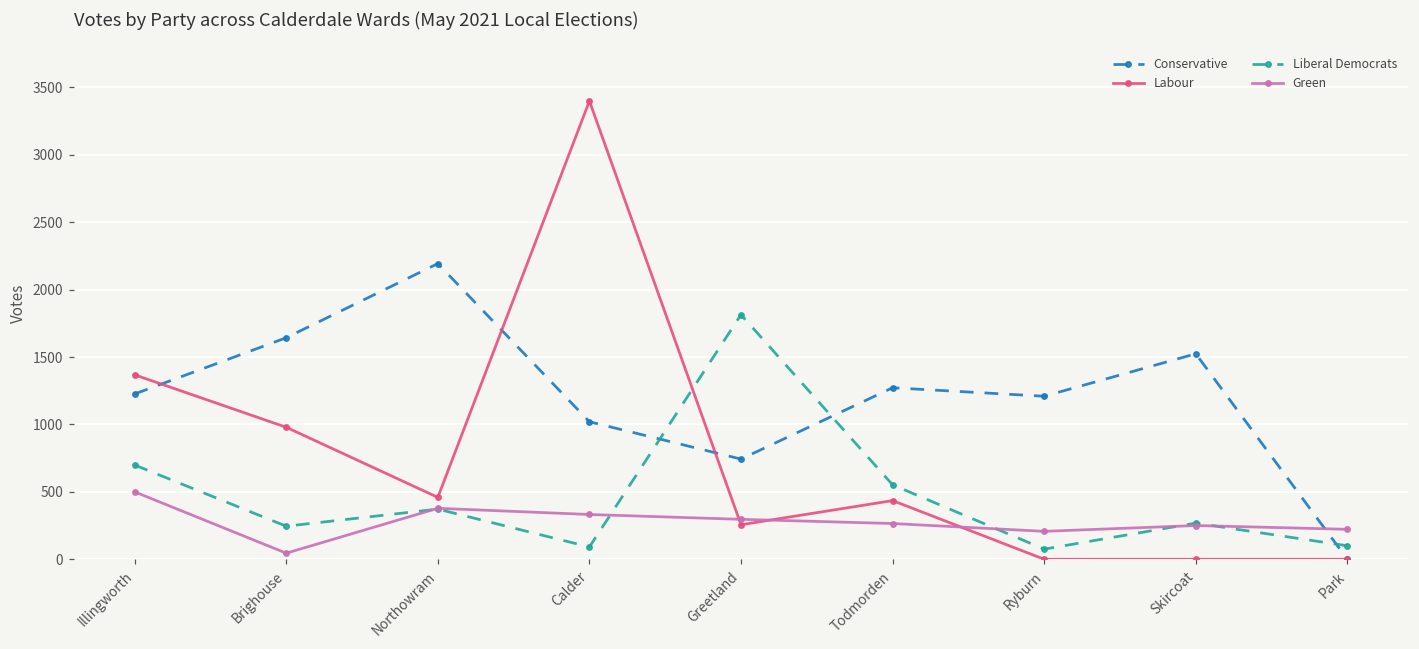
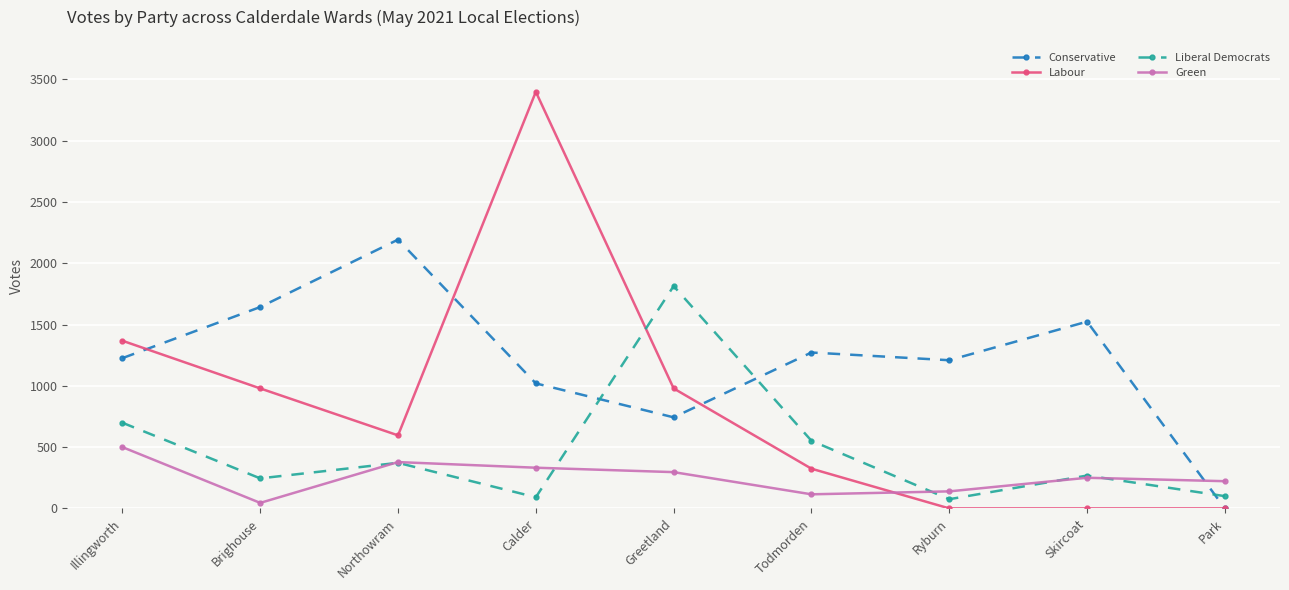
Labour, Northowram: 460 -> 600
Labour, Greetland: 260 -> 980
Labour, Todmorden: 440 -> 320
Green, Todmorden: 270 -> 120
Green, Ryburn: 210 -> 140
